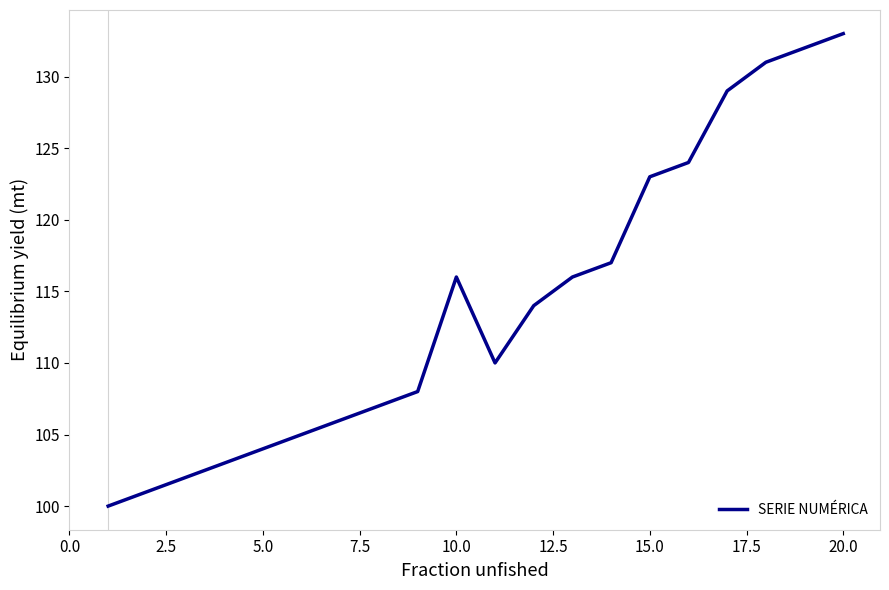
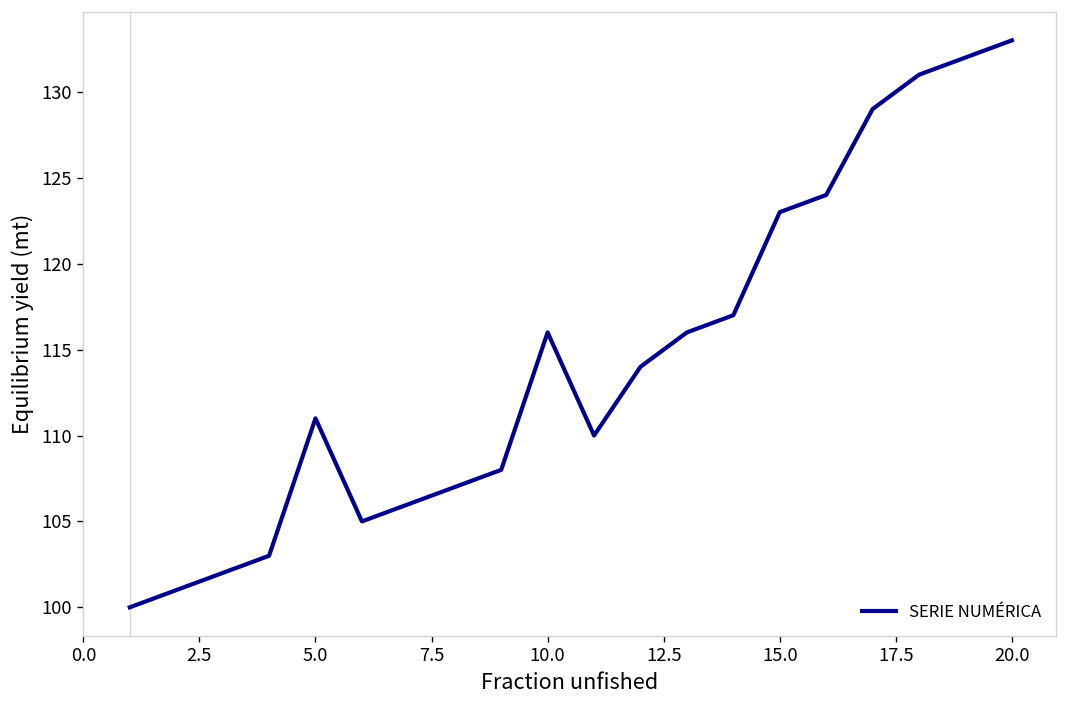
5.0: 104 -> 111
